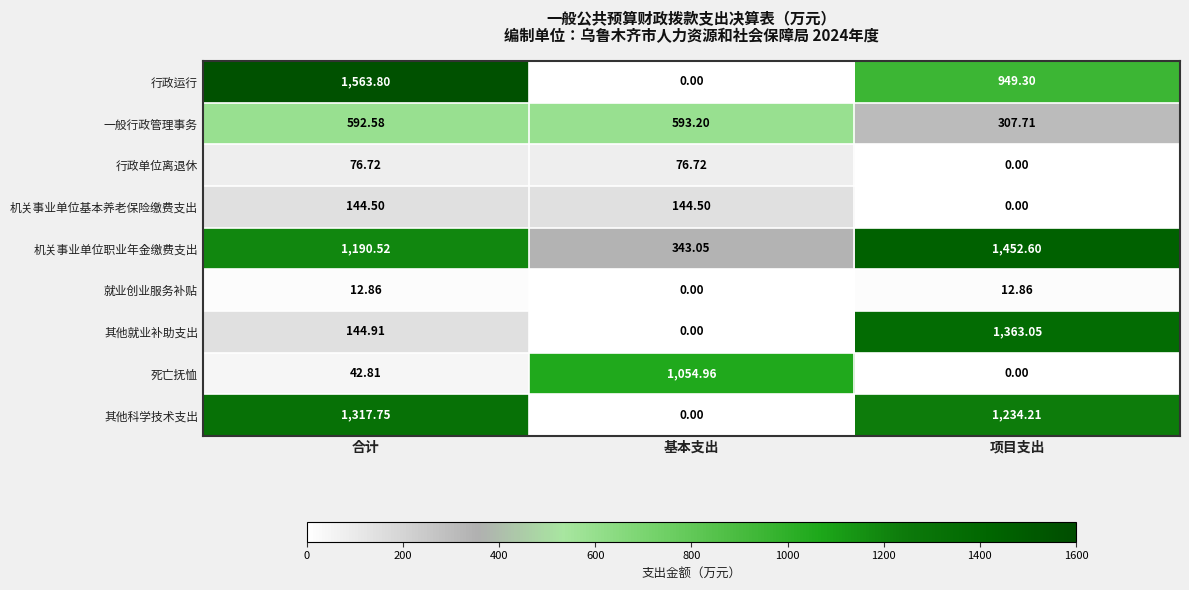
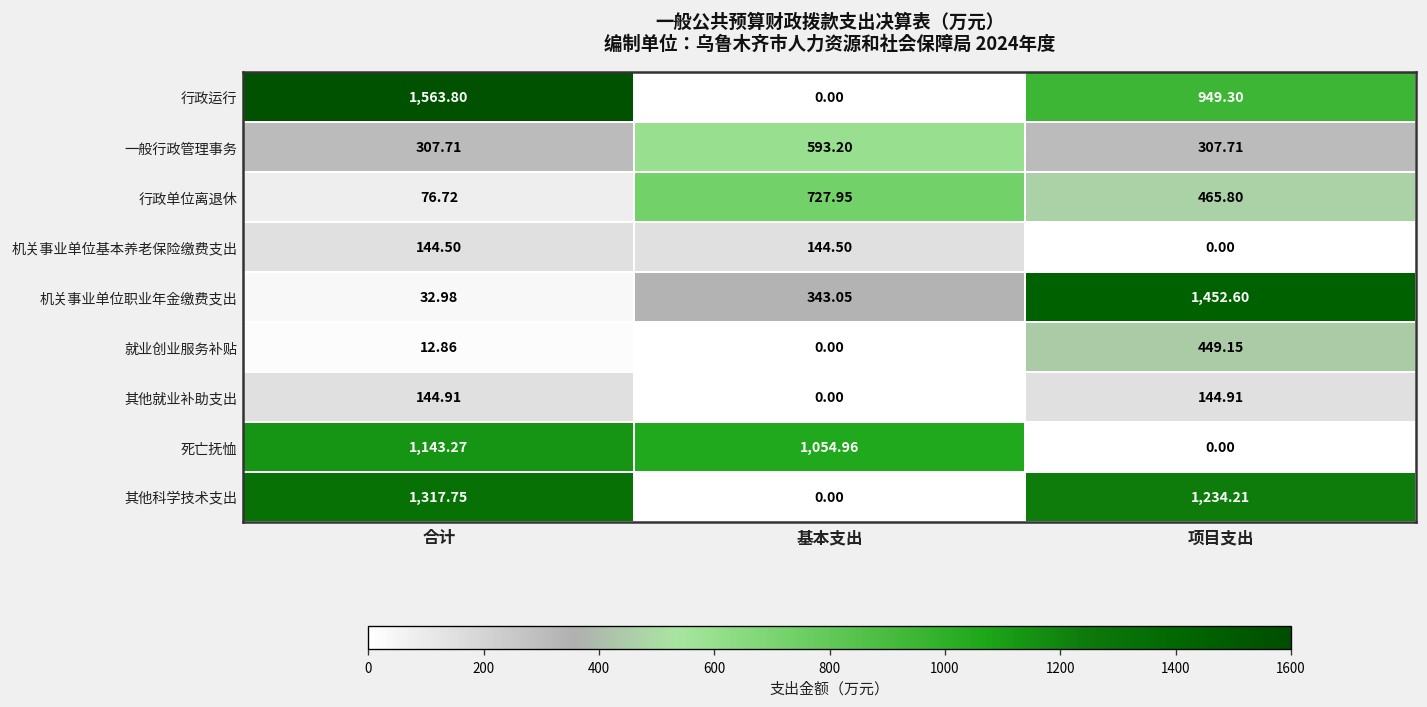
一般行政管理事务, 合计: 592.58 -> 307.71
行政单位离退休, 基本支出: 76.72 -> 727.95
行政单位离退休, 项目支出: 0.00 -> 465.80
机关事业单位职业年金缴费支出, 合计: 1,190.52 -> 32.98
就业创业服务补贴, 项目支出: 12.86 -> 449.15
其他就业补助支出, 项目支出: 1,363.05 -> 144.91
死亡抚恤, 合计: 42.81 -> 1,143.27
